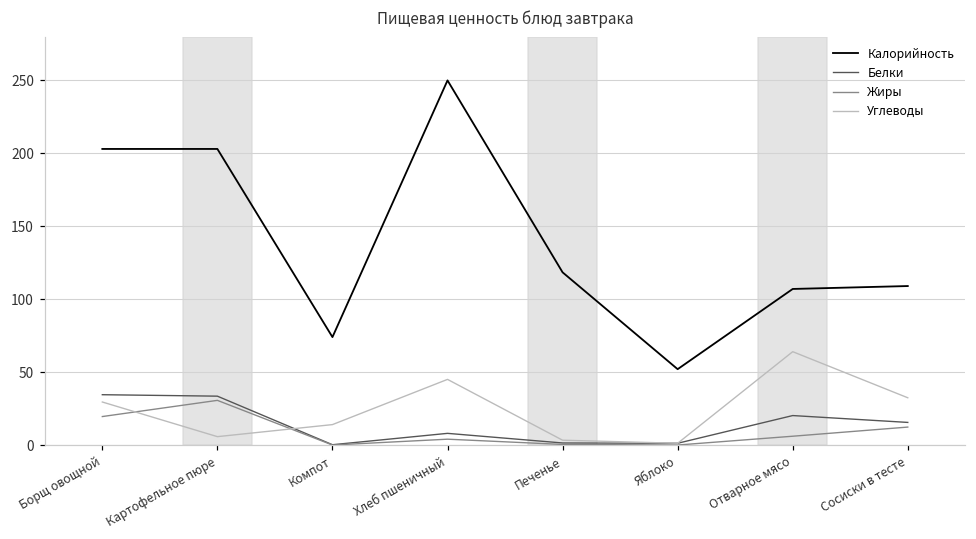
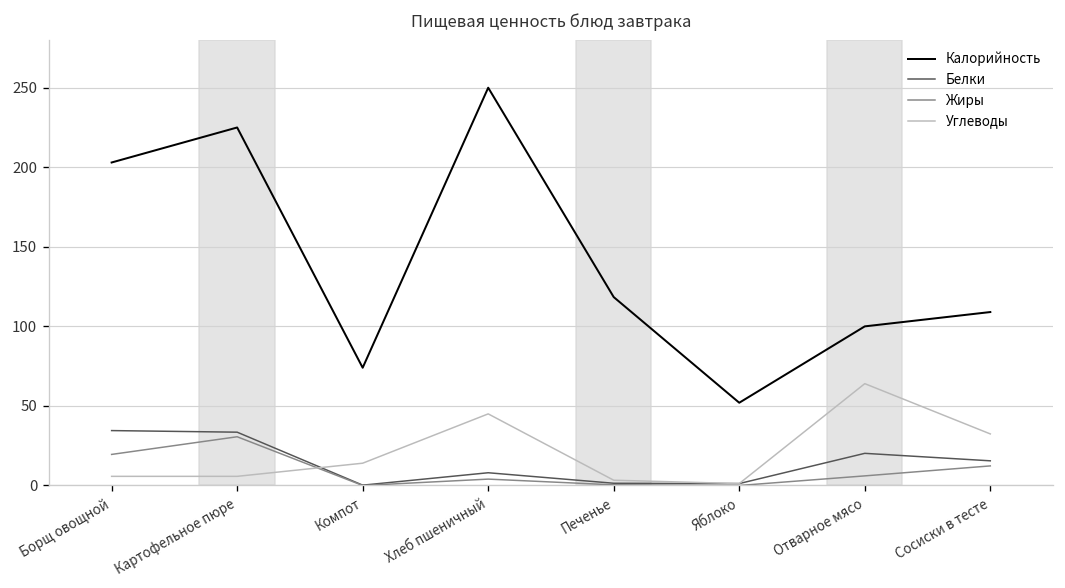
Углеводы, Борщ овощной: 29 -> 6
Калорийность, Картофельное пюре: 203 -> 225
Калорийность, Отварное мясо: 107 -> 100
